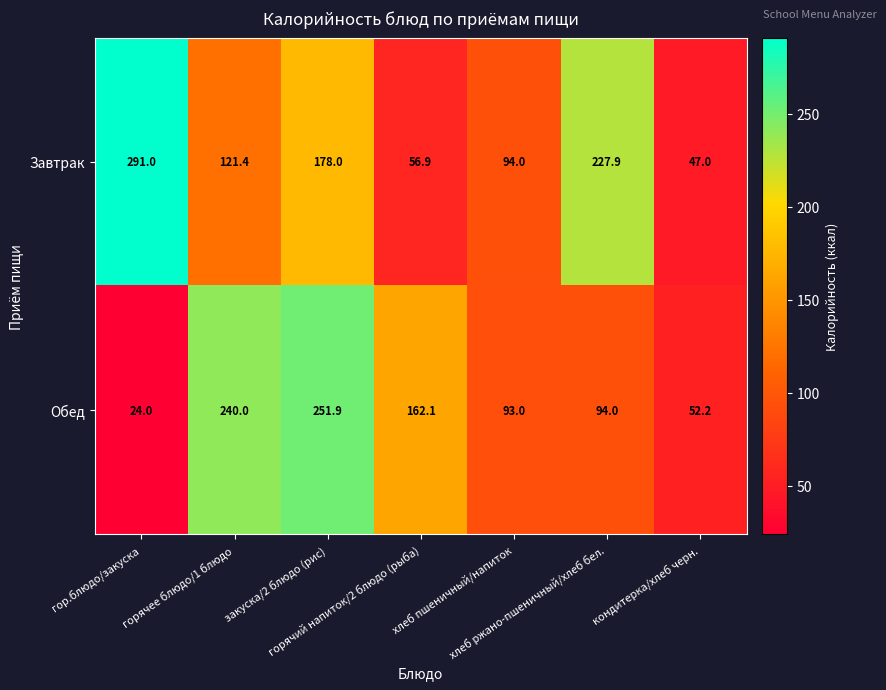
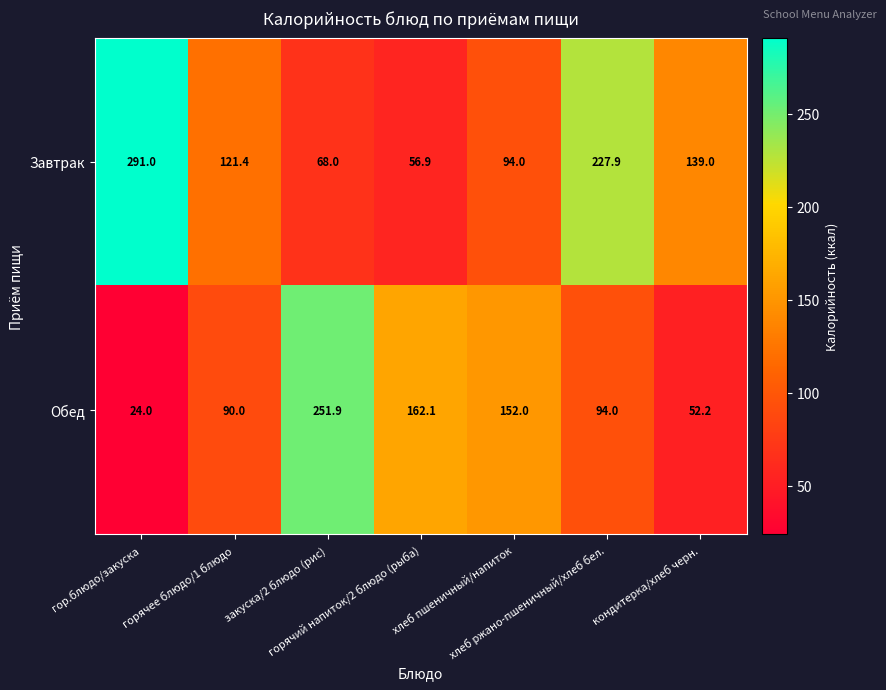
Завтрак, закуска/2 блюдо (рис): 178.0 -> 68.0
Завтрак, кондитерка/хлеб черн.: 47.0 -> 139.0
Обед, горячее блюдо/1 блюдо: 240.0 -> 90.0
Обед, хлеб пшеничный/напиток: 93.0 -> 152.0
